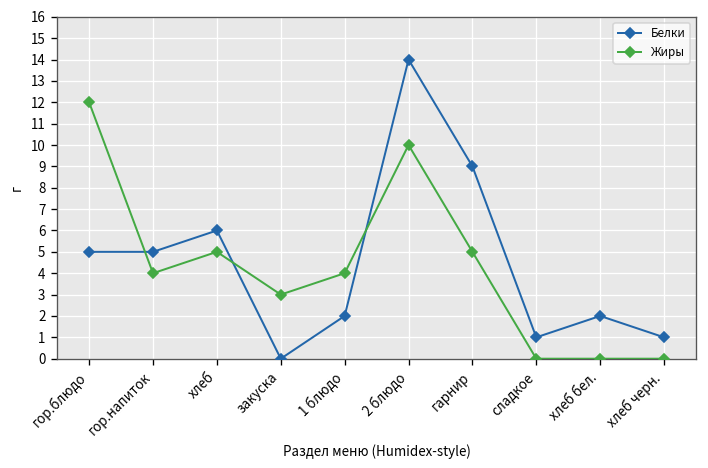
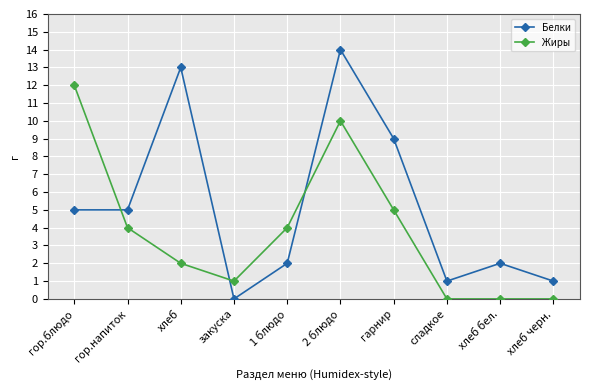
Белки, хлеб: 6 -> 13
Жиры, хлеб: 5 -> 2
Жиры, закуска: 3 -> 1
